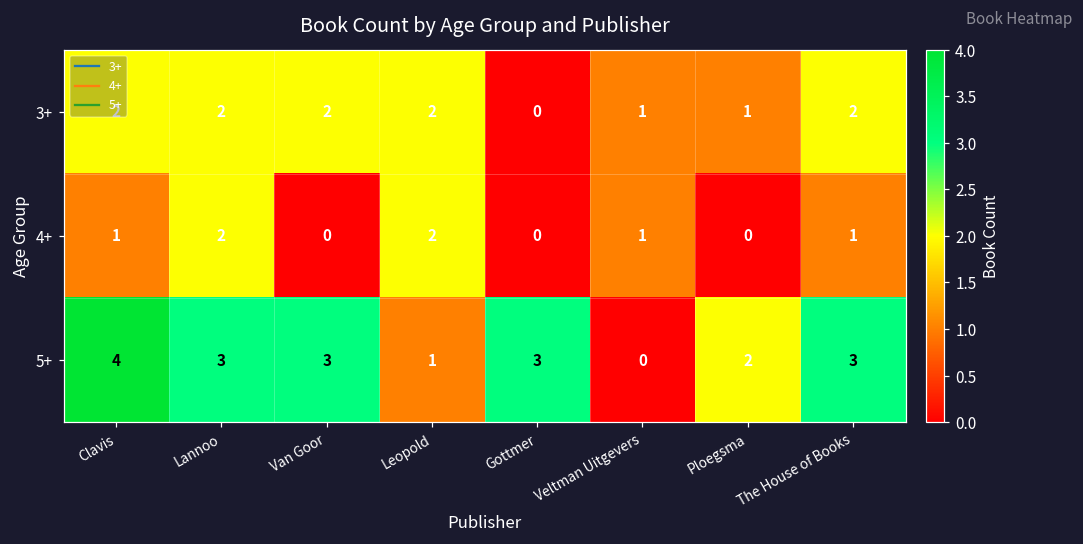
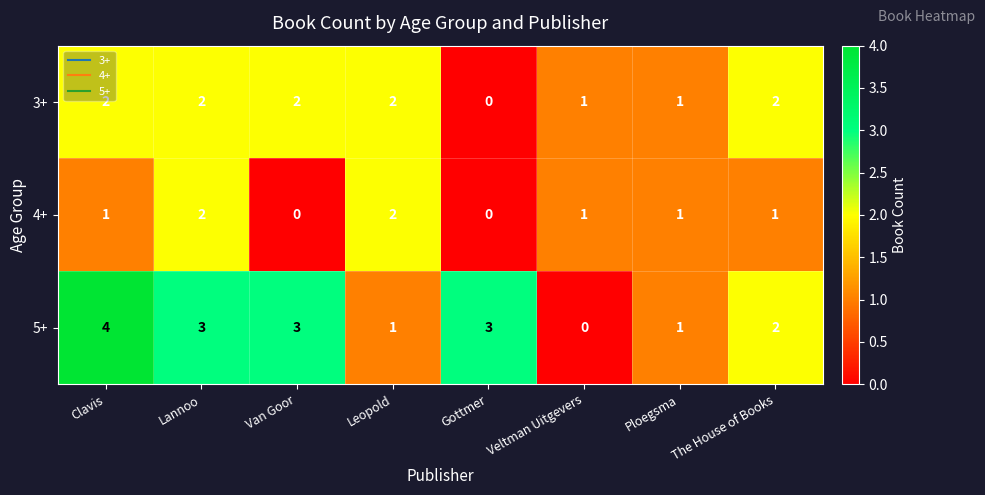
4+, Ploegsma: 0 -> 1
5+, Ploegsma: 2 -> 1
5+, The House of Books: 3 -> 2
